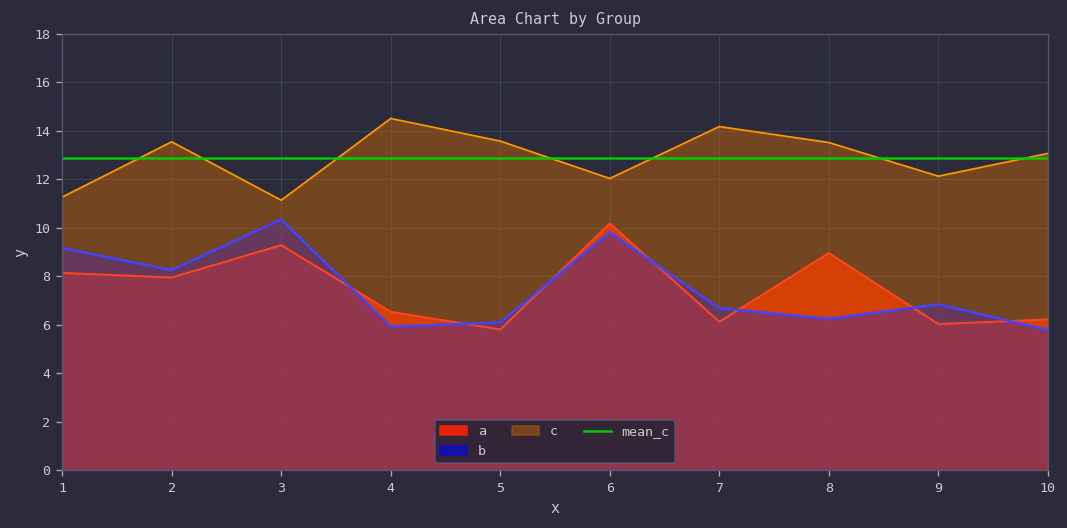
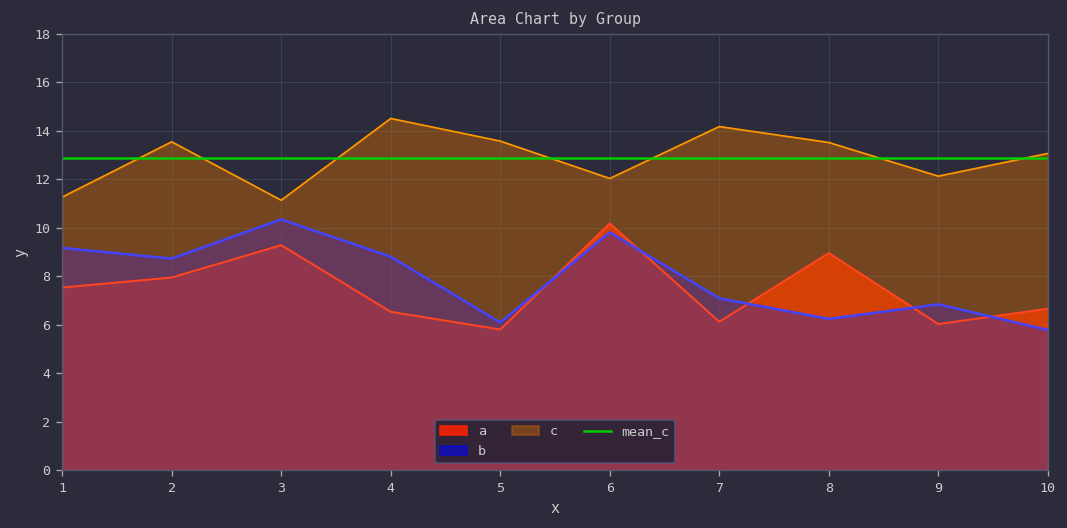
a, 1: 8.1 -> 7.5
b, 2: 8.3 -> 8.7
b, 4: 5.9 -> 8.8
b, 7: 6.7 -> 7.1
a, 10: 6.2 -> 6.7
